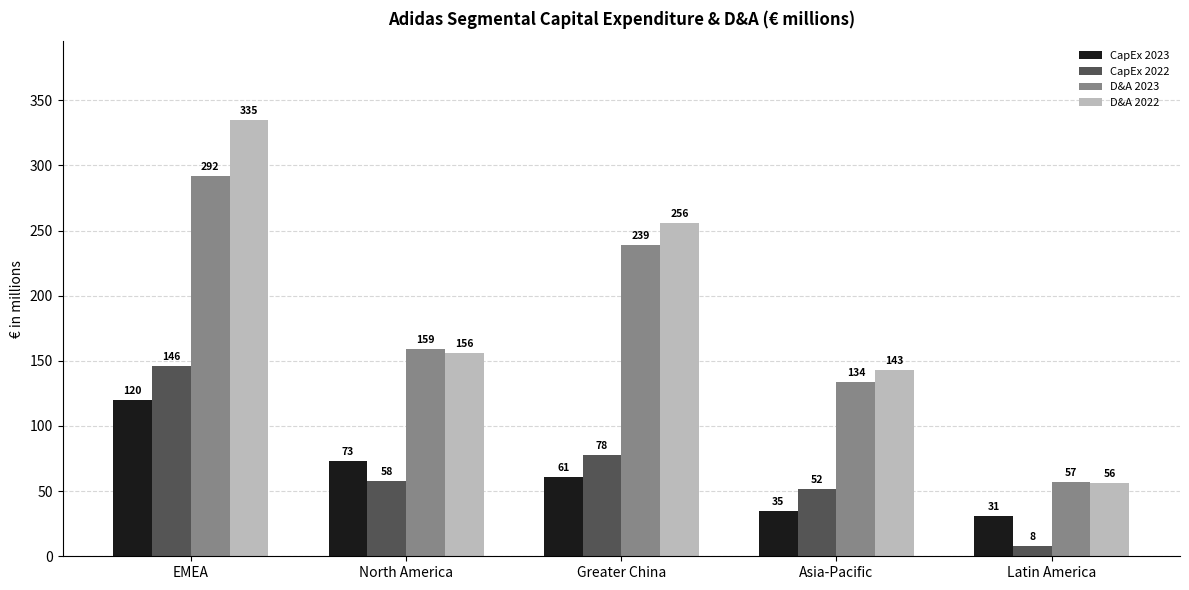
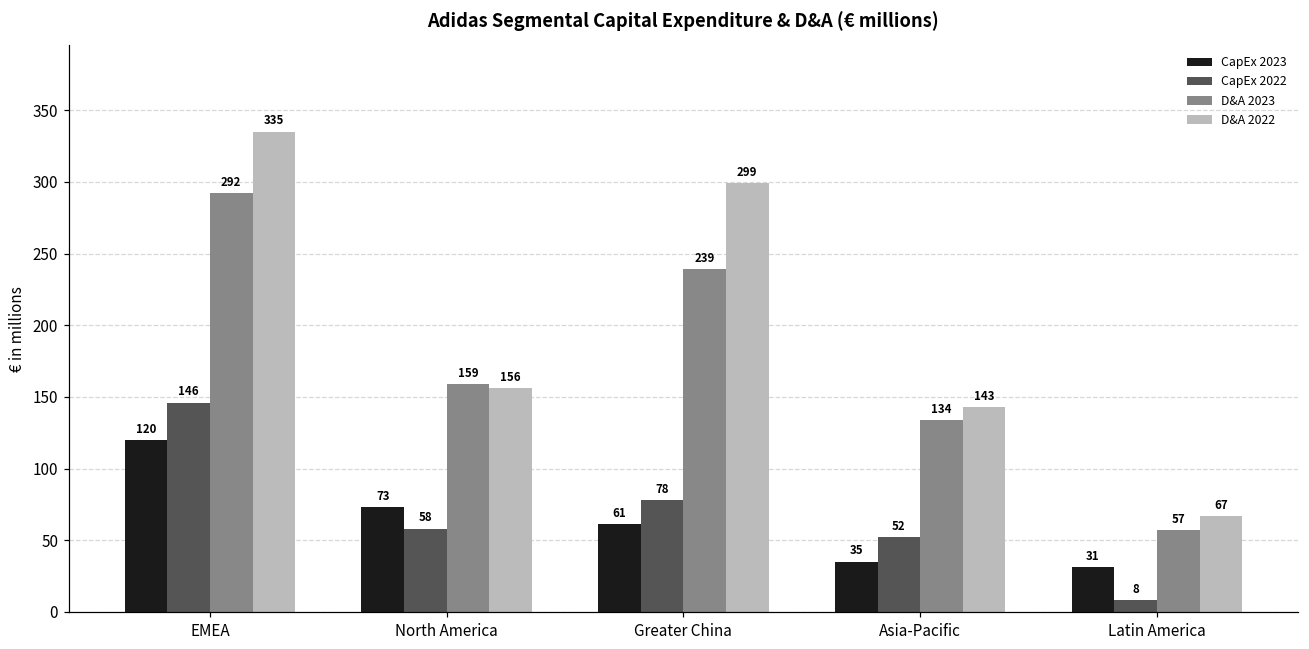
D&A 2022, Greater China: 256 -> 299
D&A 2022, Latin America: 56 -> 67
